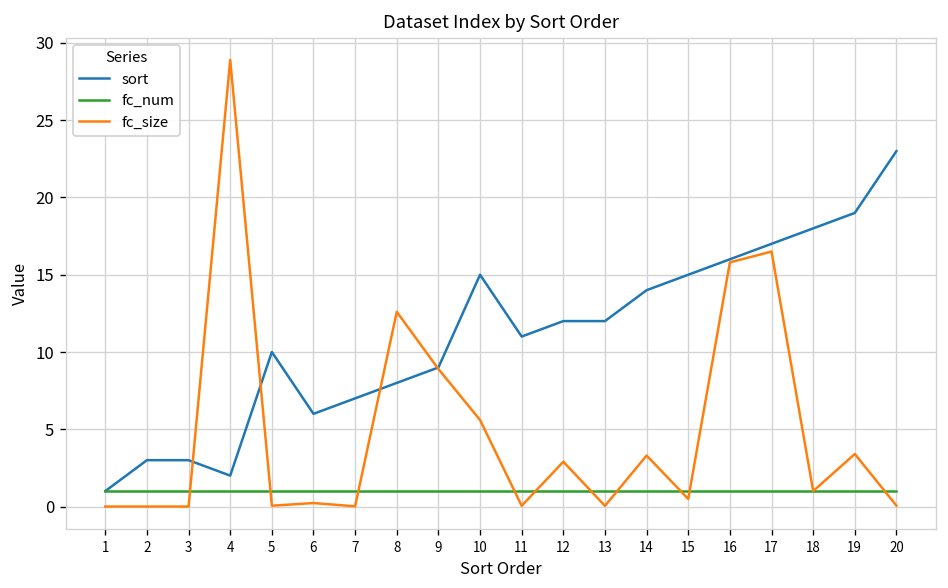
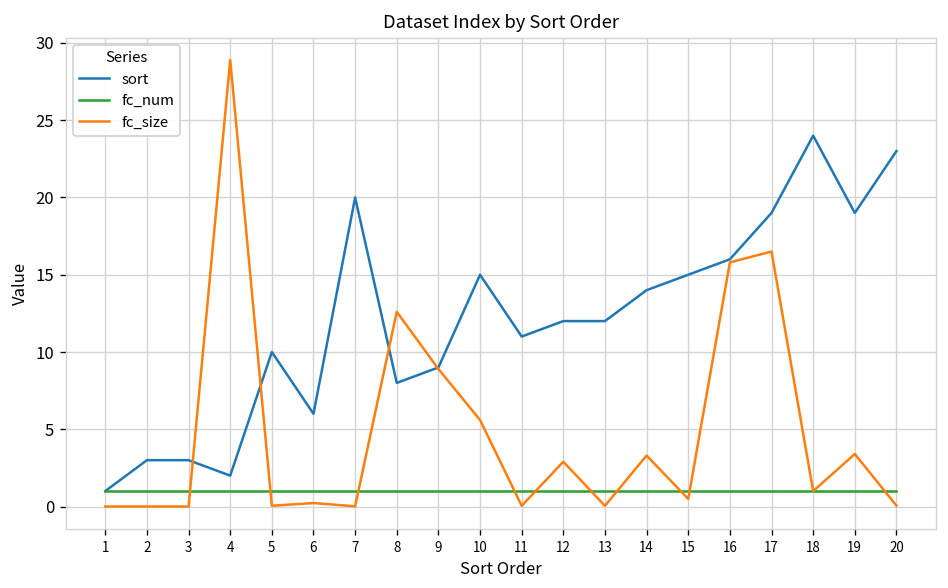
sort, 7: 7 -> 20
sort, 17: 17 -> 19
sort, 18: 18 -> 24
